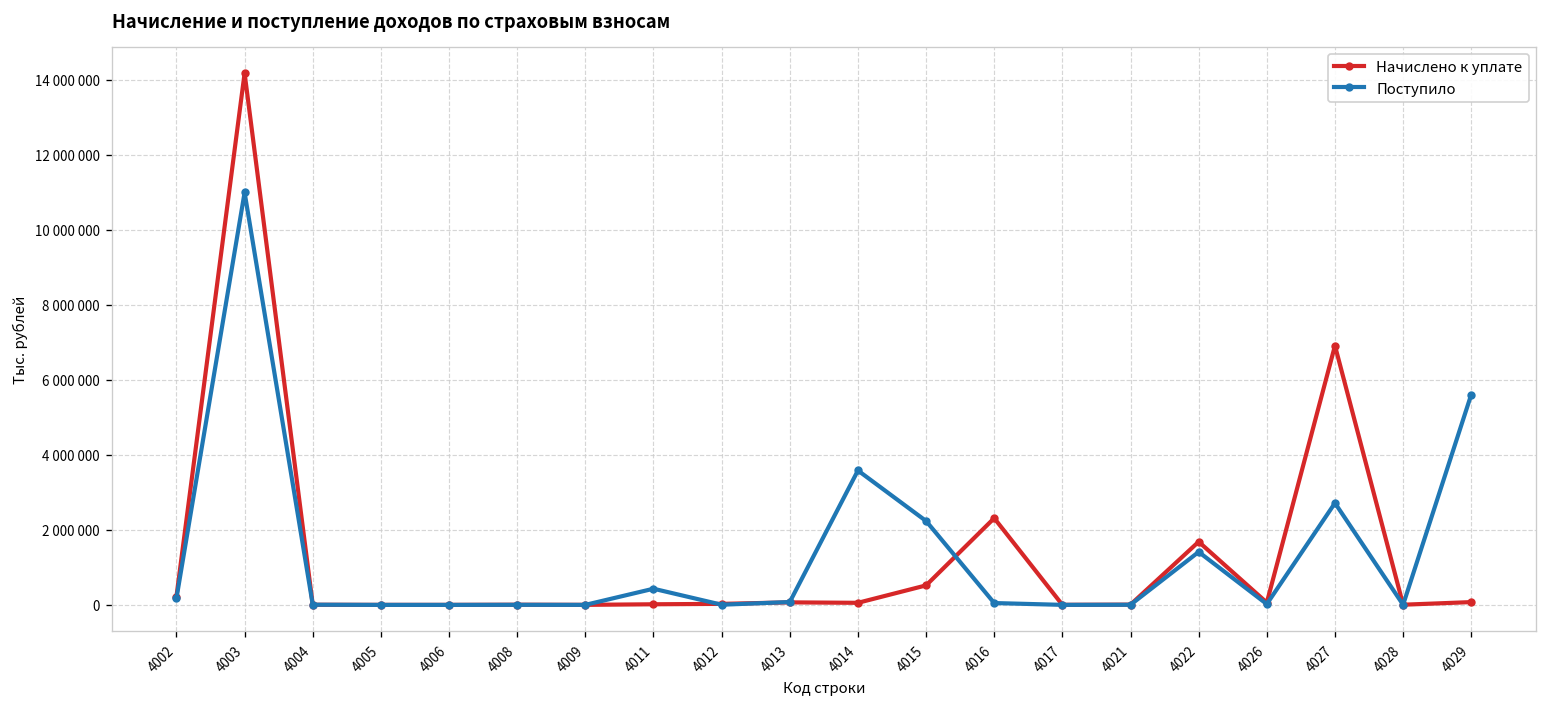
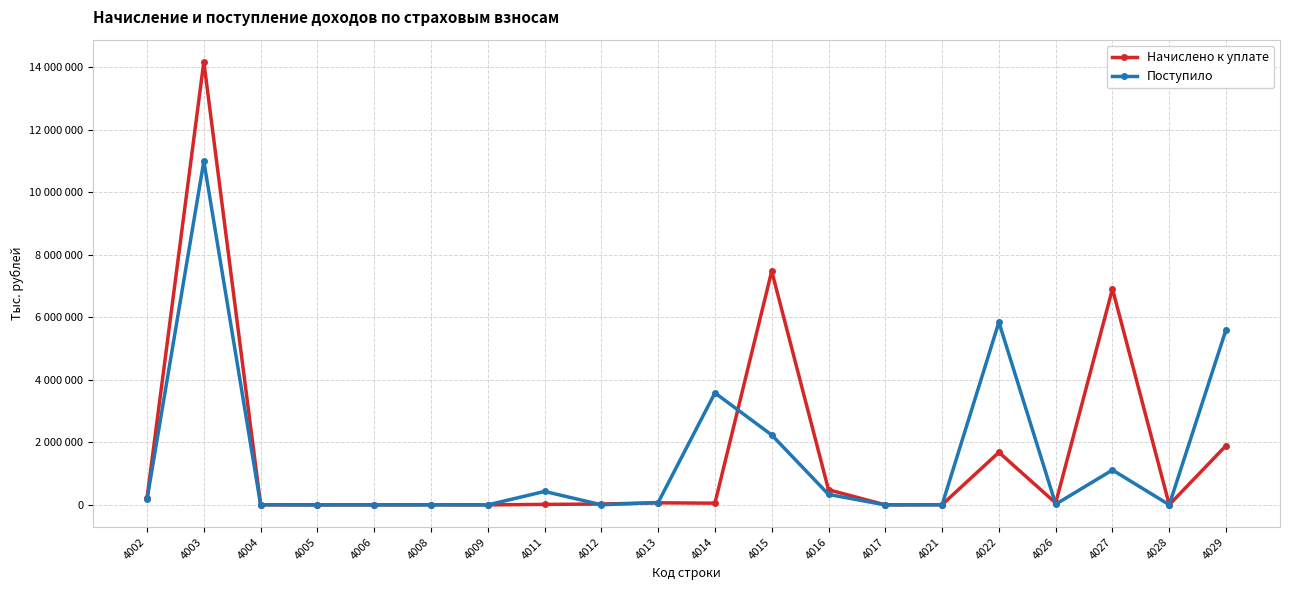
Начислено к уплате, 4015: 500000 -> 7500000
Начислено к уплате, 4016: 2300000 -> 500000
Поступило, 4016: 0 -> 300000
Поступило, 4022: 1400000 -> 5800000
Поступило, 4027: 2700000 -> 1100000
Начислено к уплате, 4029: 100000 -> 1900000
